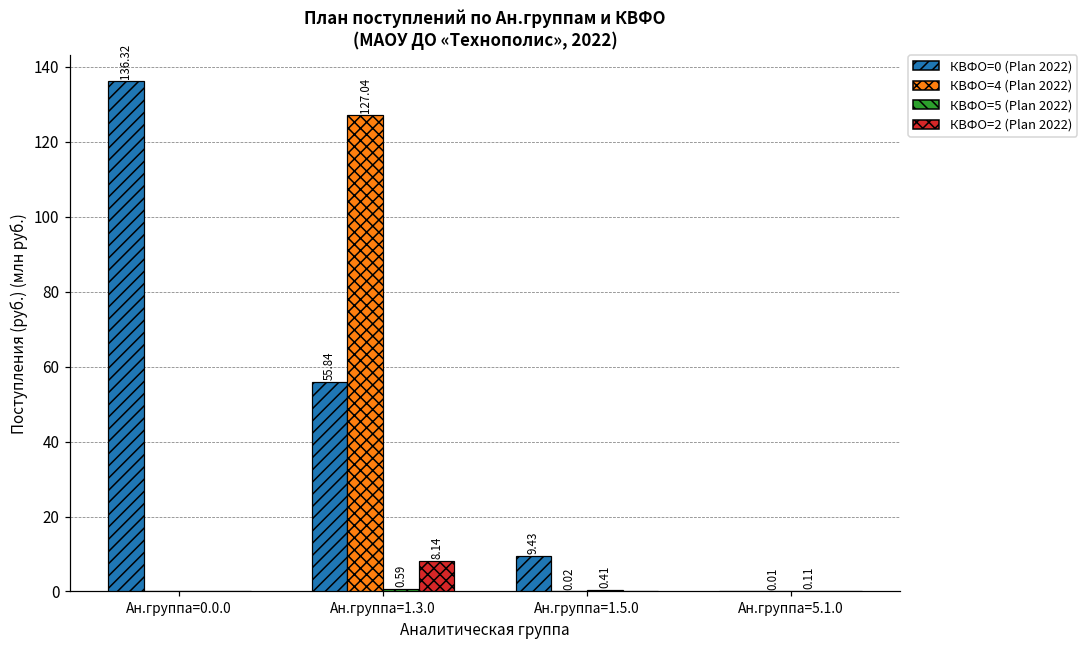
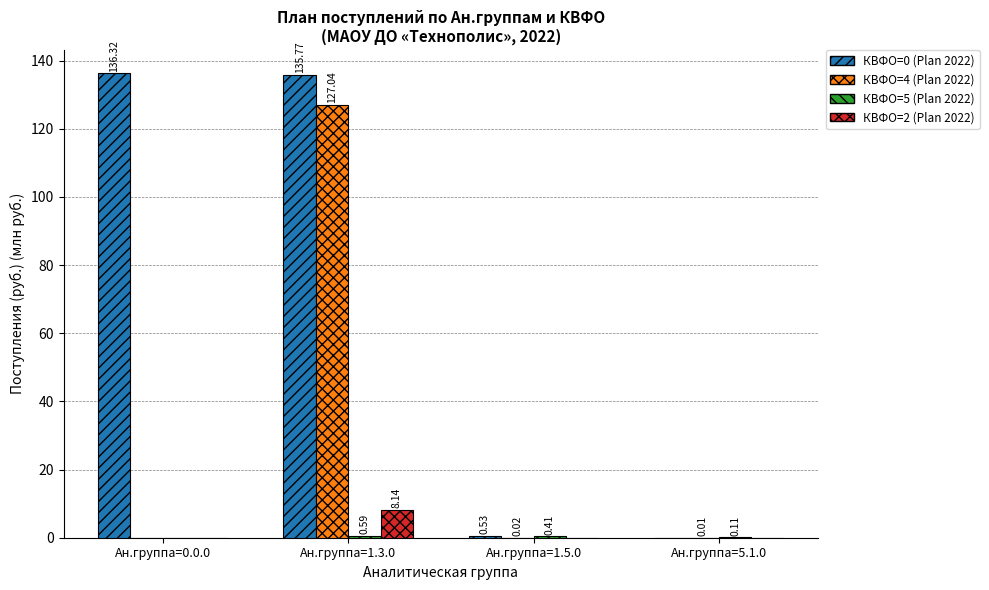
КВФО=0 (Plan 2022), Ан.группа=1.3.0: 55.84 -> 135.77
КВФО=0 (Plan 2022), Ан.группа=1.5.0: 9.43 -> 0.53
